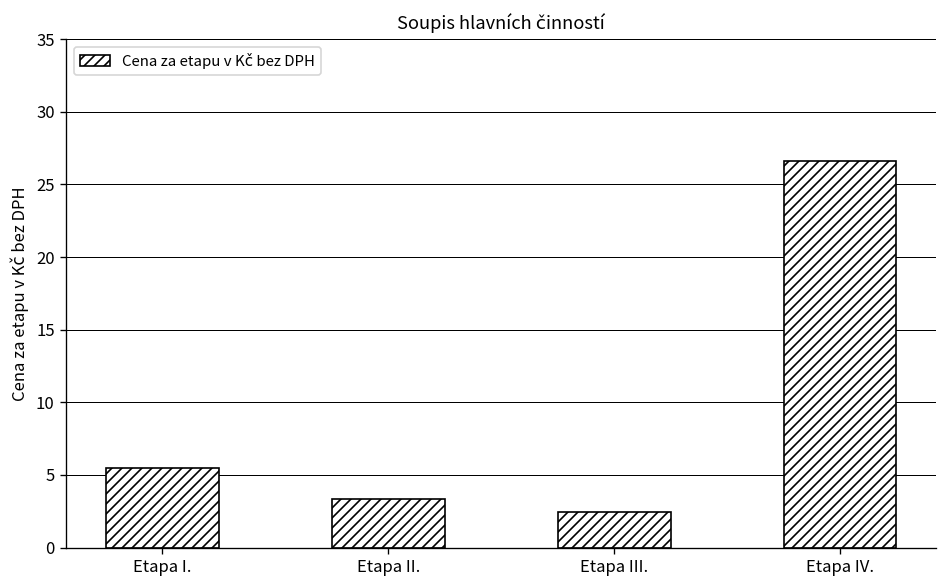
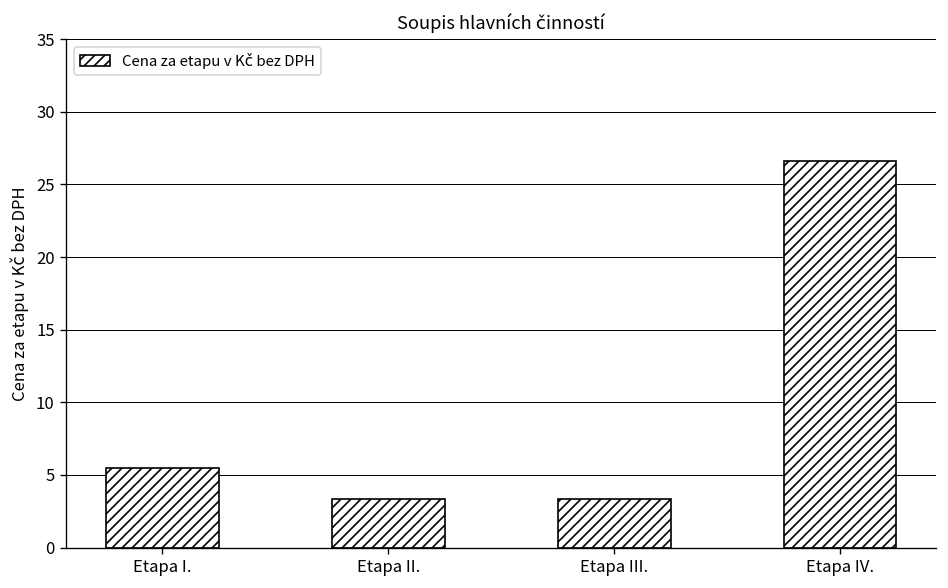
Etapa III.: 2.5 -> 3.3
